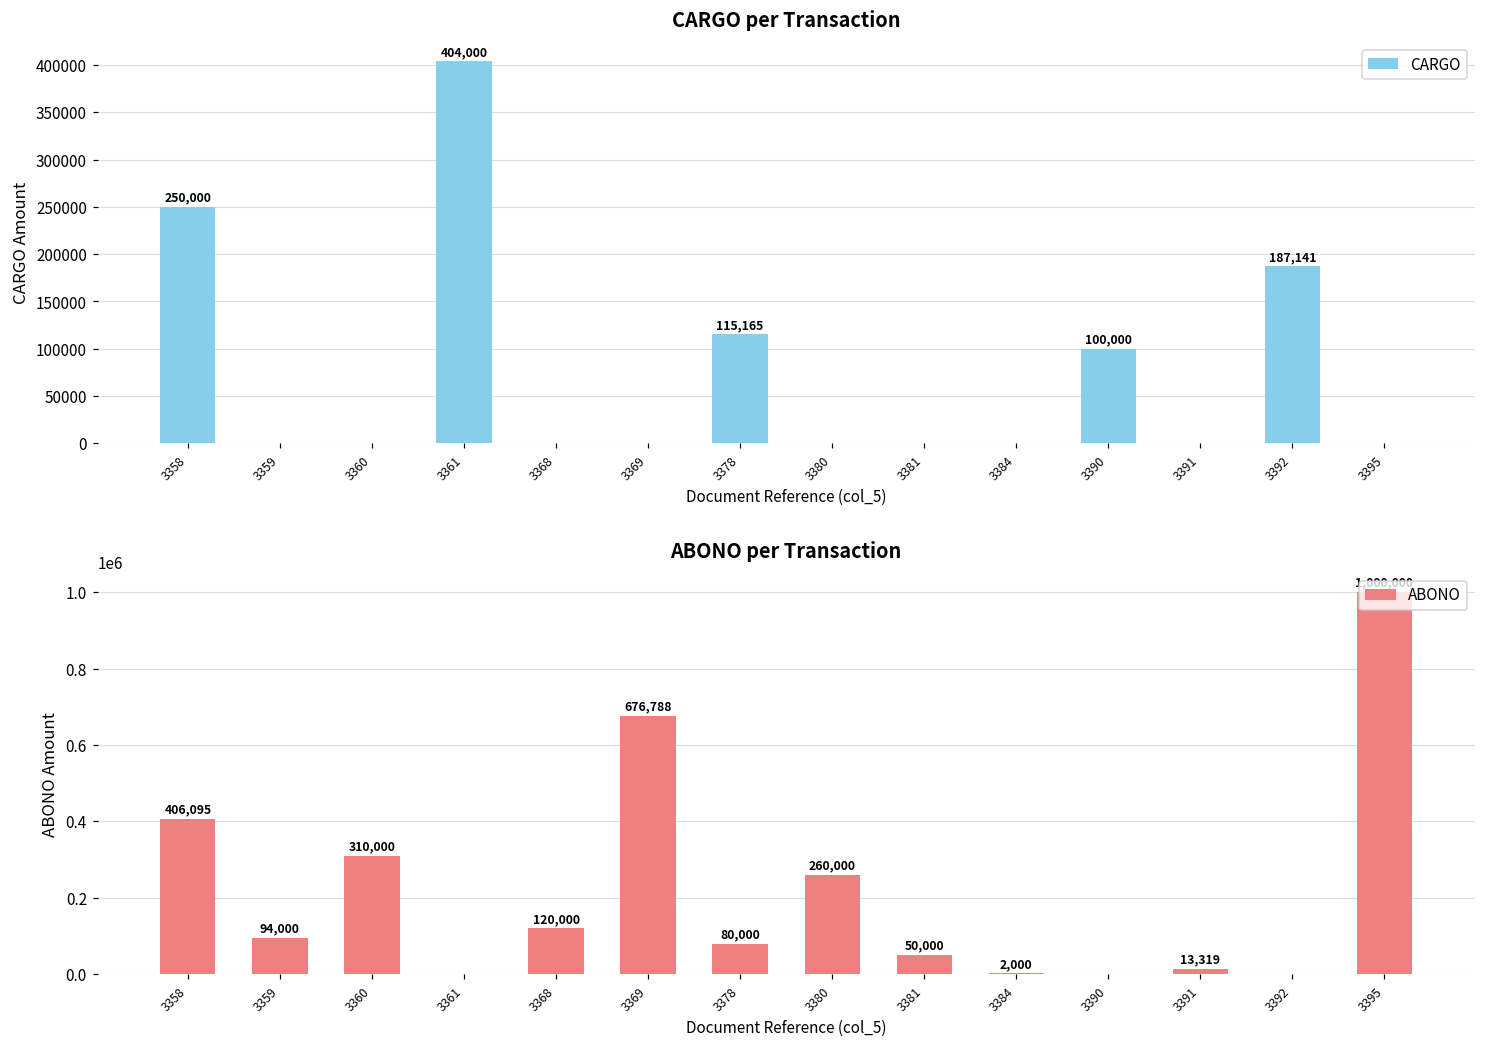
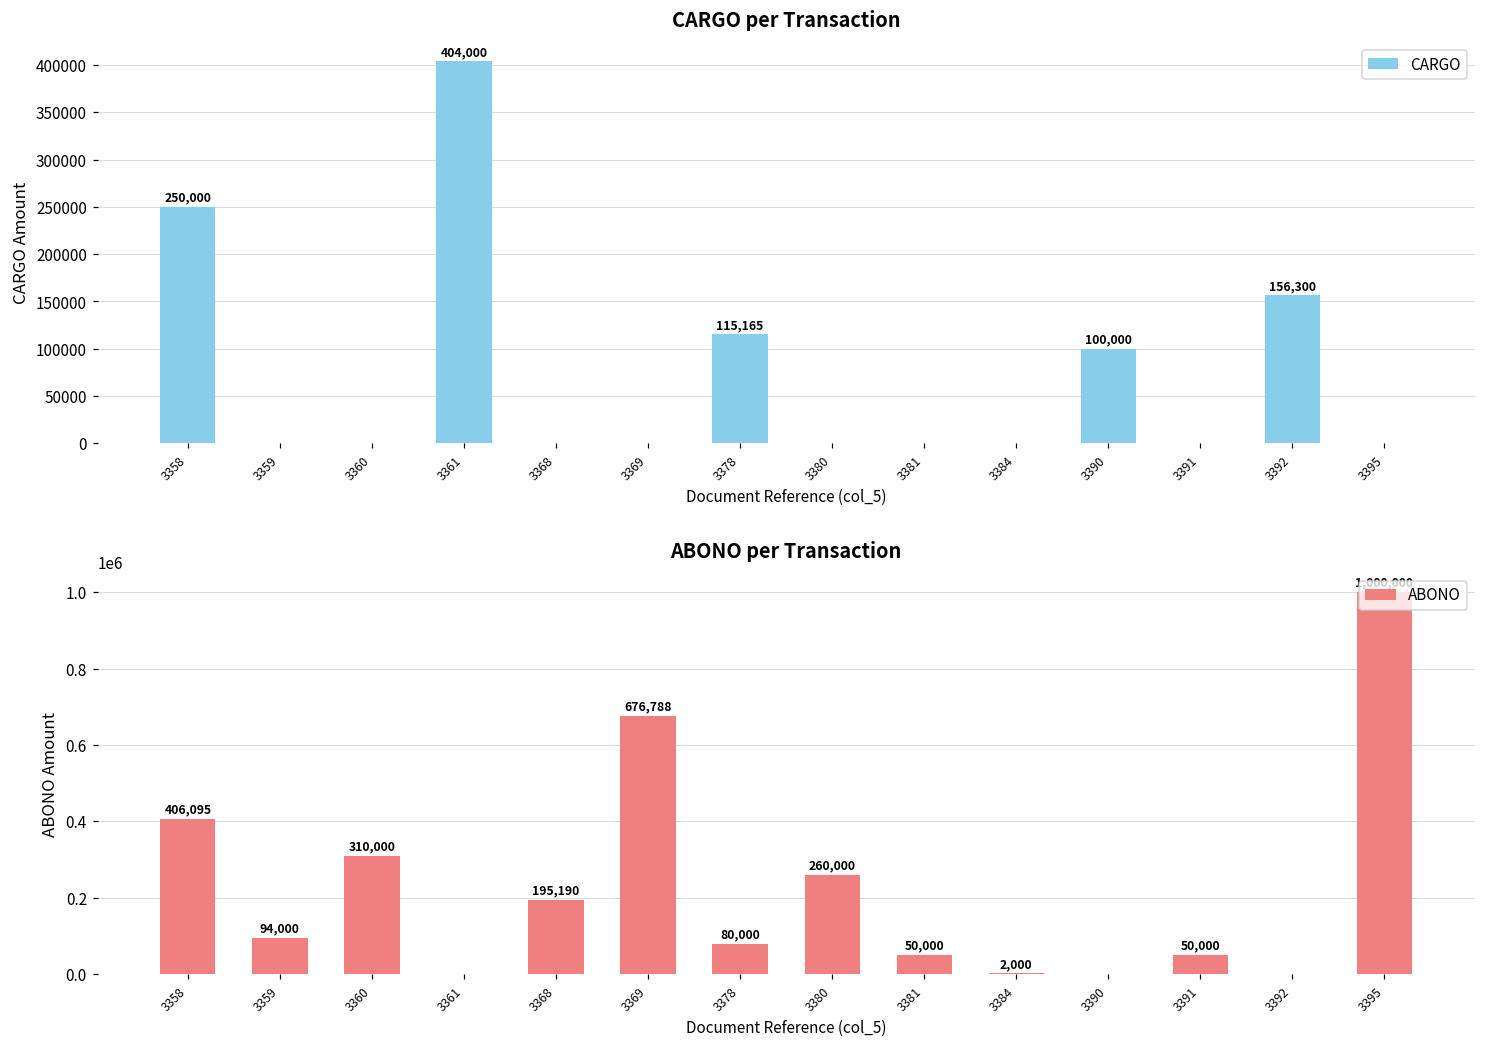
CARGO per Transaction, 3392: 187,141 -> 156,300
ABONO per Transaction, 3368: 120,000 -> 195,190
ABONO per Transaction, 3391: 13,319 -> 50,000
